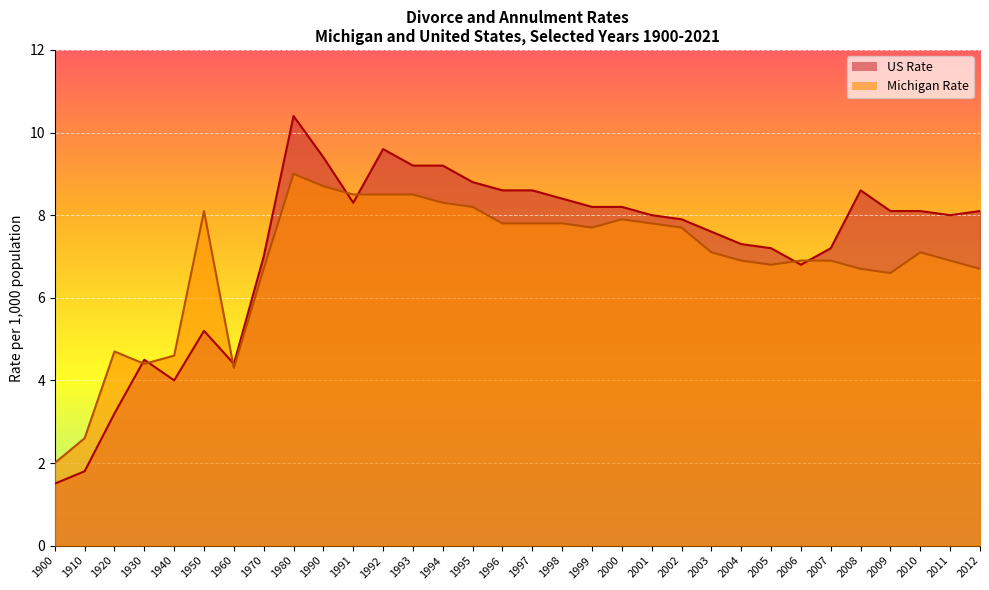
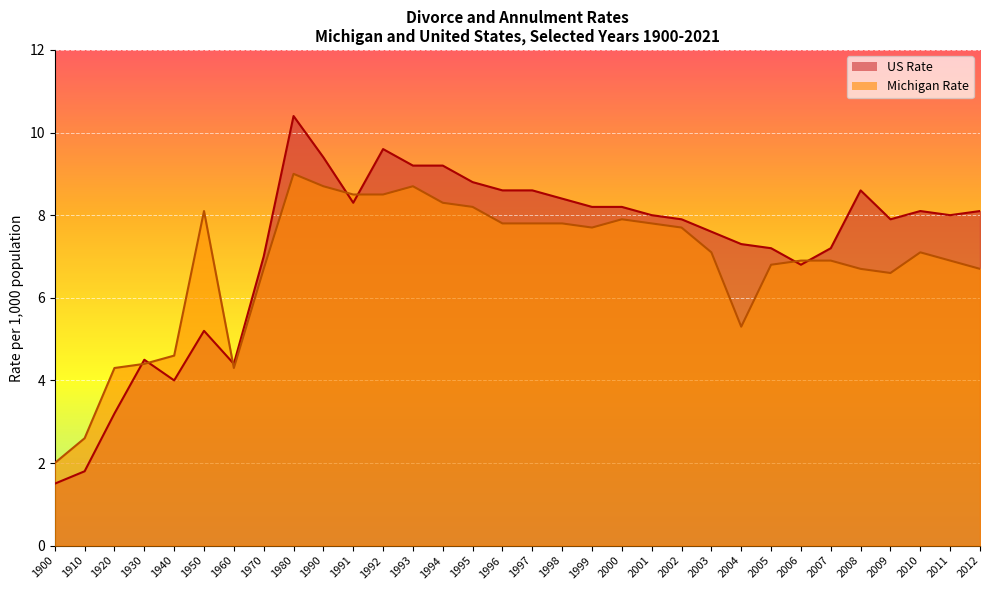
Michigan Rate, 1920: 4.7 -> 4.3
Michigan Rate, 1993: 8.5 -> 8.7
Michigan Rate, 2004: 6.9 -> 5.3
US Rate, 2009: 8.1 -> 7.9
